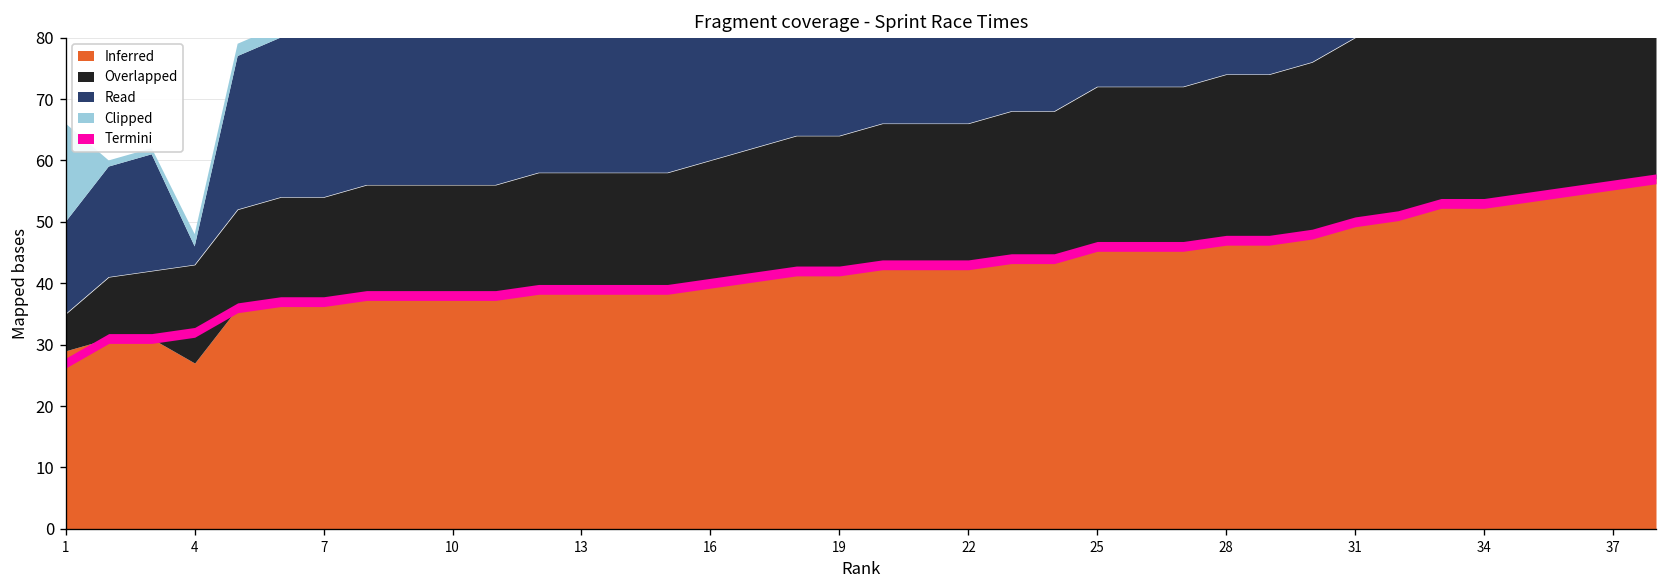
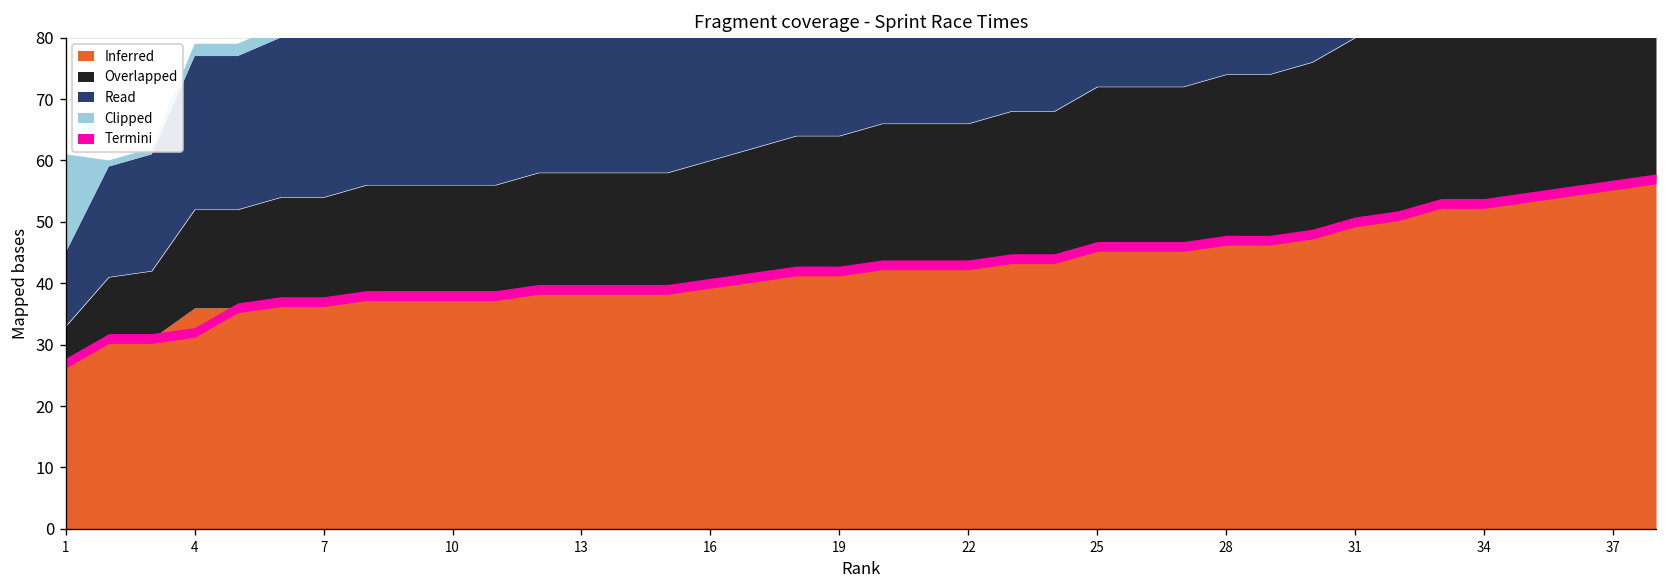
Inferred, 1: 29 -> 27
Read, 1: 15 -> 12
Inferred, 4: 27 -> 36
Read, 4: 3 -> 25
